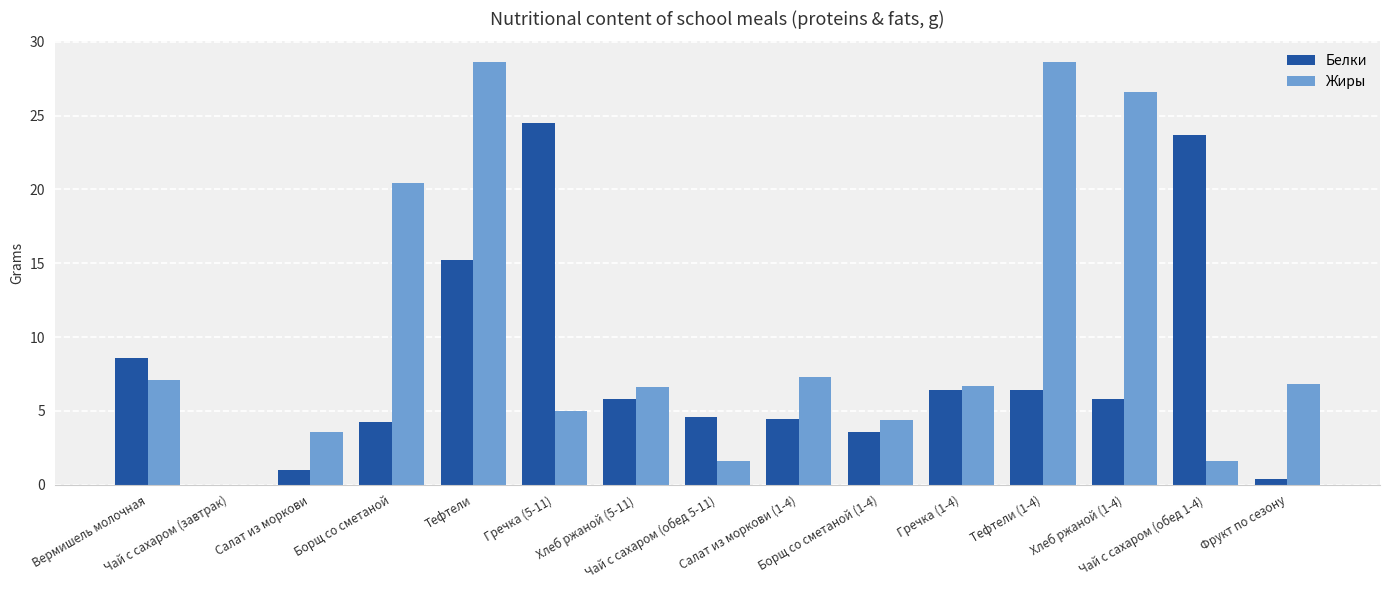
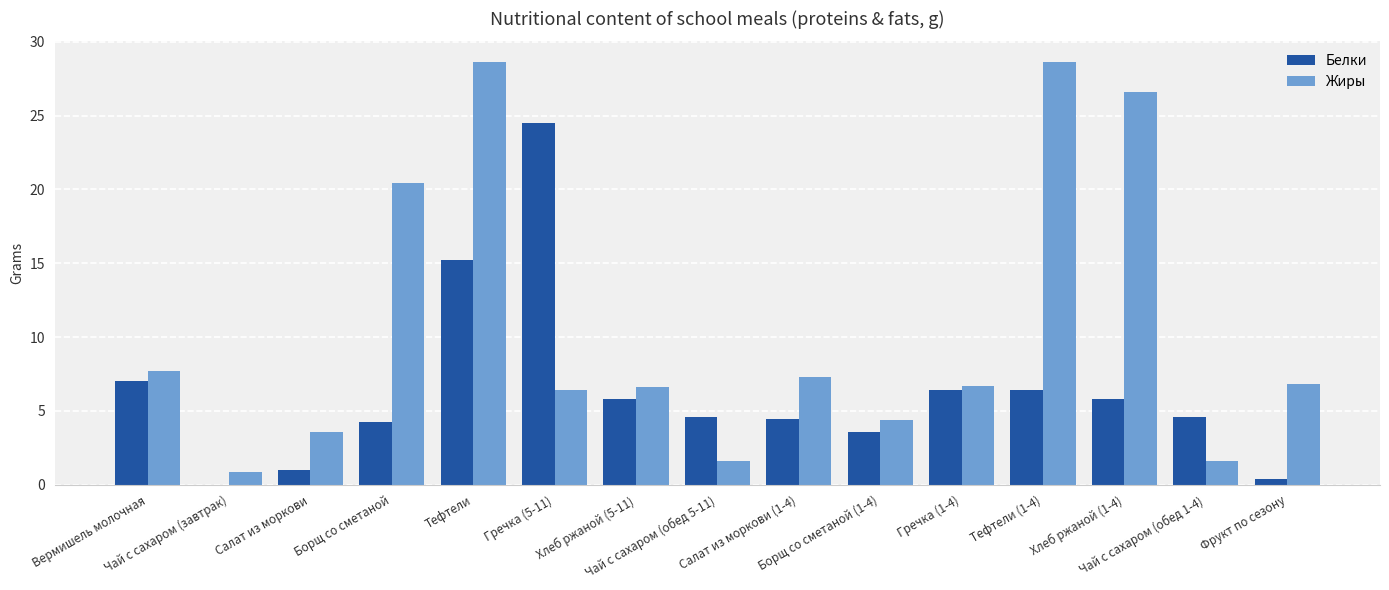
Белки, Вермишель молочная: 8.6 -> 7.0
Жиры, Вермишель молочная: 7.1 -> 7.7
Жиры, Чай с сахаром (завтрак): 0.0 -> 0.9
Жиры, Гречка (5-11): 5.0 -> 6.4
Белки, Чай с сахаром (обед 1-4): 23.7 -> 4.6
